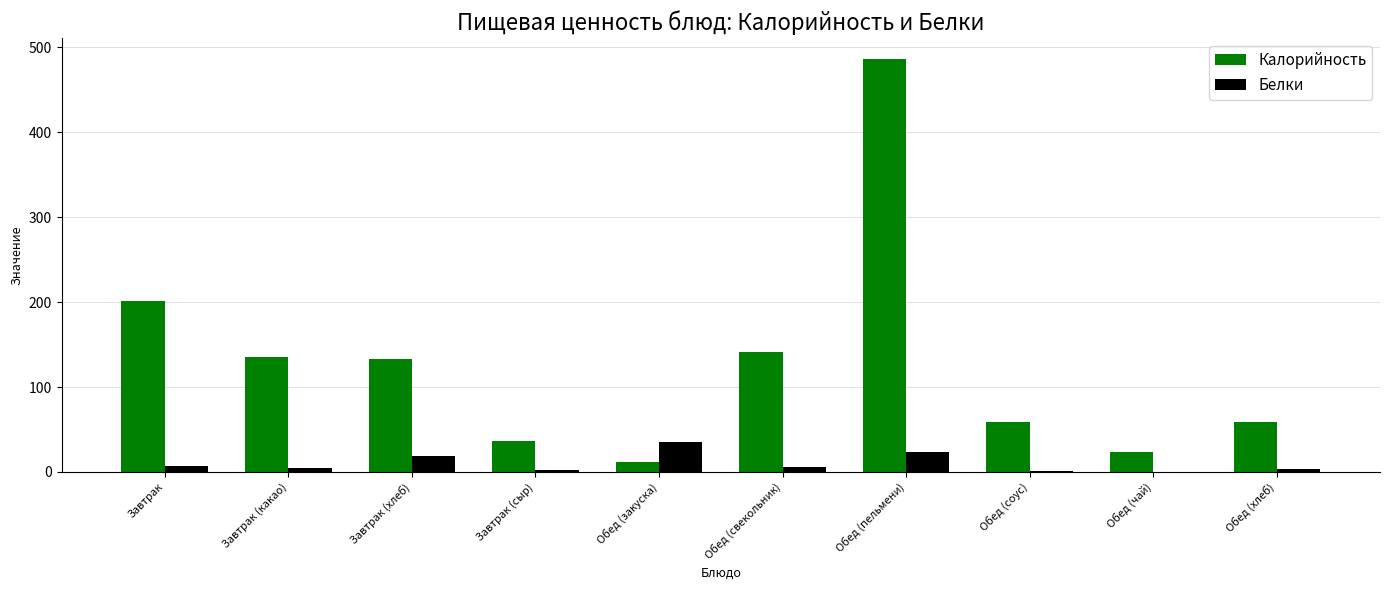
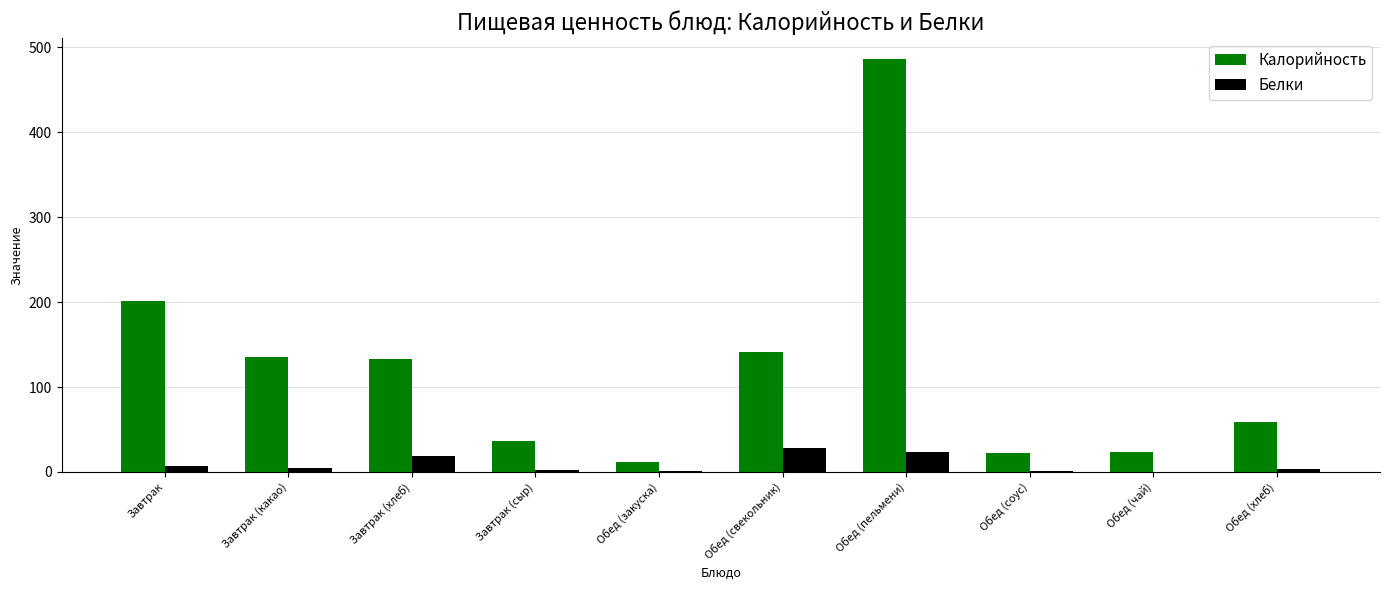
Белки, Обед (закуска): 30 -> 0
Белки, Обед (свекольник): 10 -> 30
Калорийность, Обед (соус): 60 -> 20
